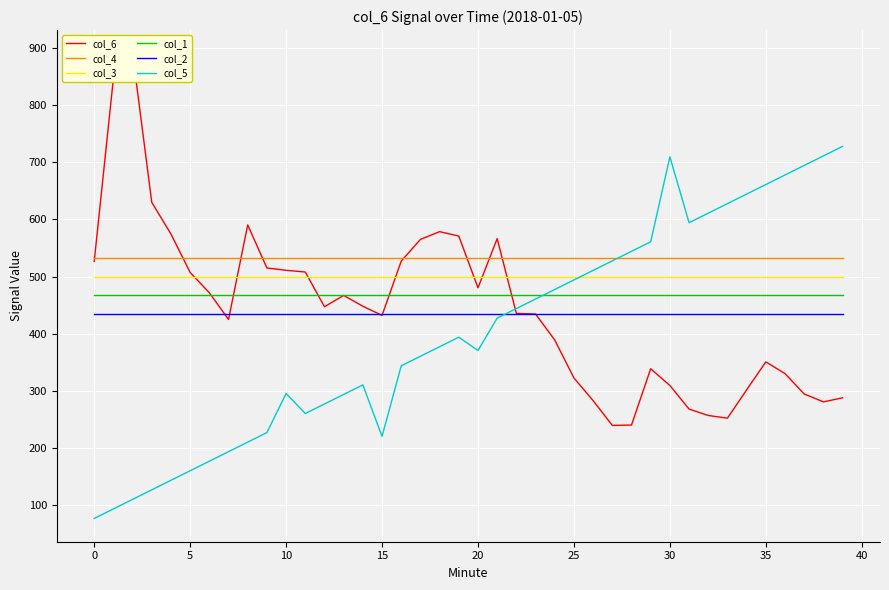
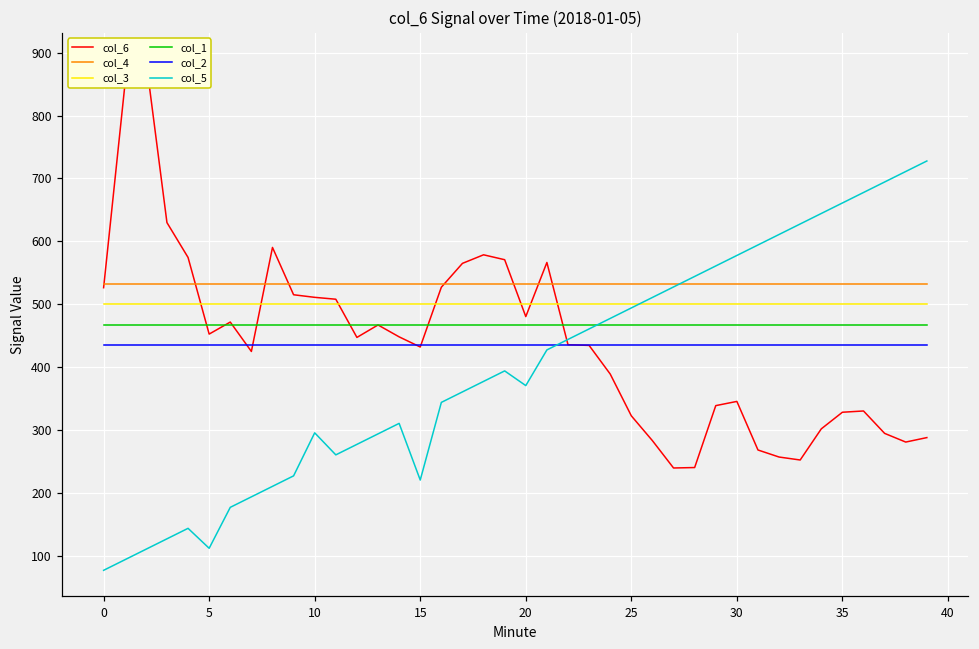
col_6, 5: 510 -> 450
col_5, 5: 160 -> 110
col_6, 30: 310 -> 350
col_5, 30: 710 -> 580
col_6, 35: 350 -> 330
